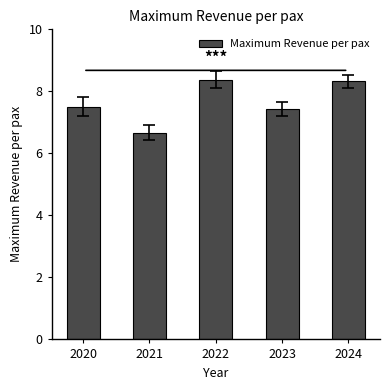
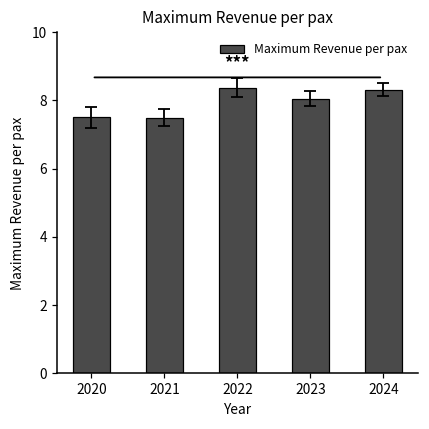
Maximum Revenue per pax, 2021: 6.7 -> 7.5
Maximum Revenue per pax, 2023: 7.4 -> 8.0
